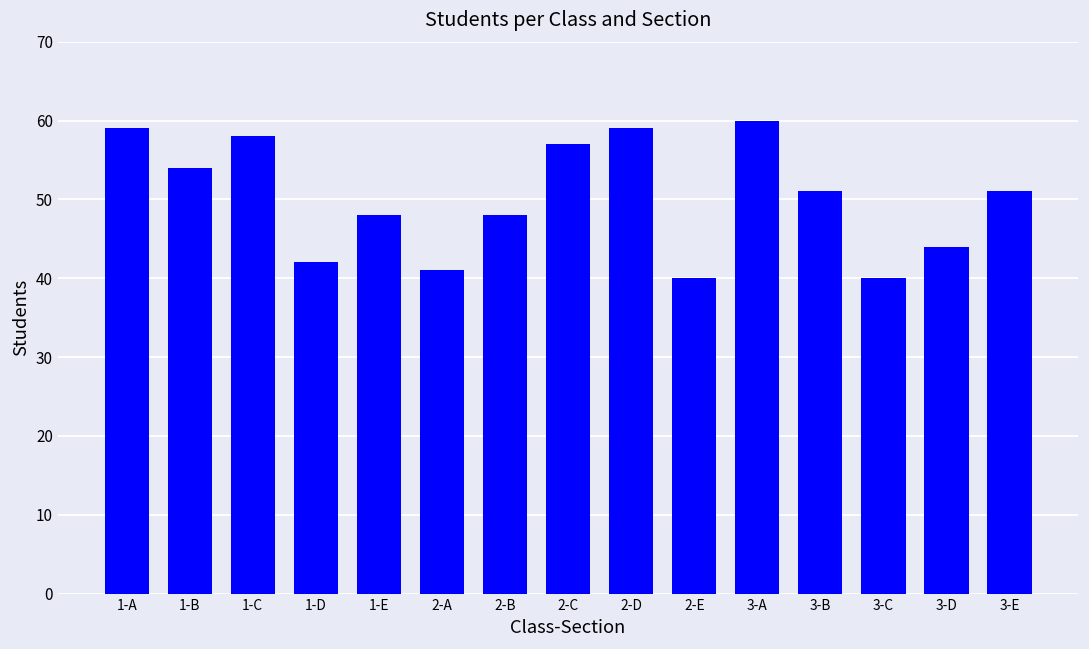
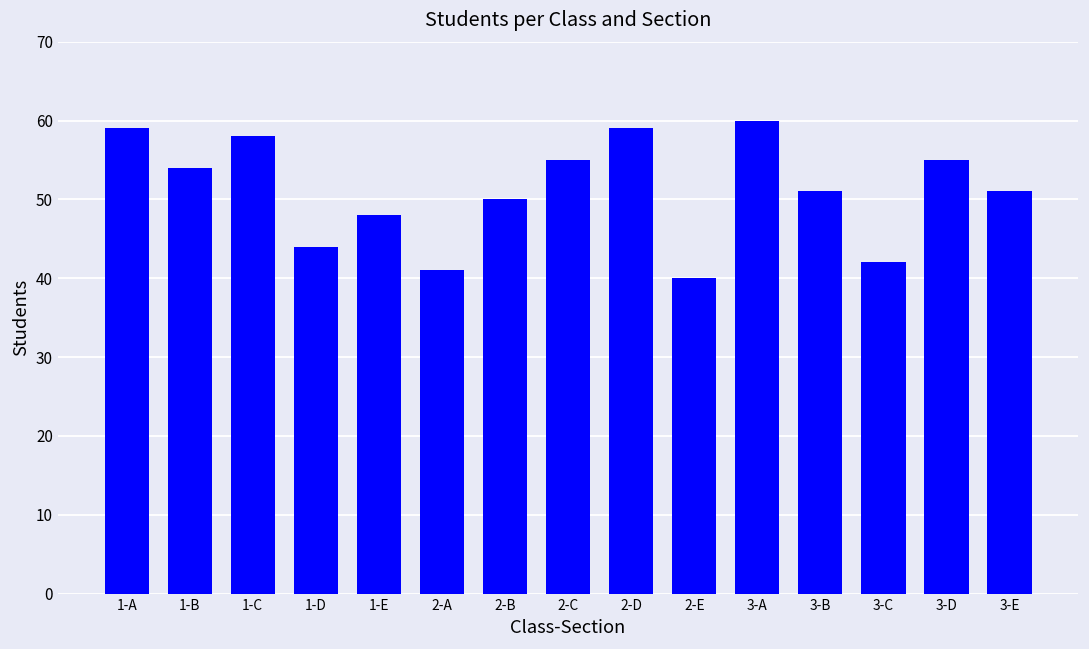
1-D: 42 -> 44
2-B: 48 -> 50
2-C: 57 -> 55
3-C: 40 -> 42
3-D: 44 -> 55
